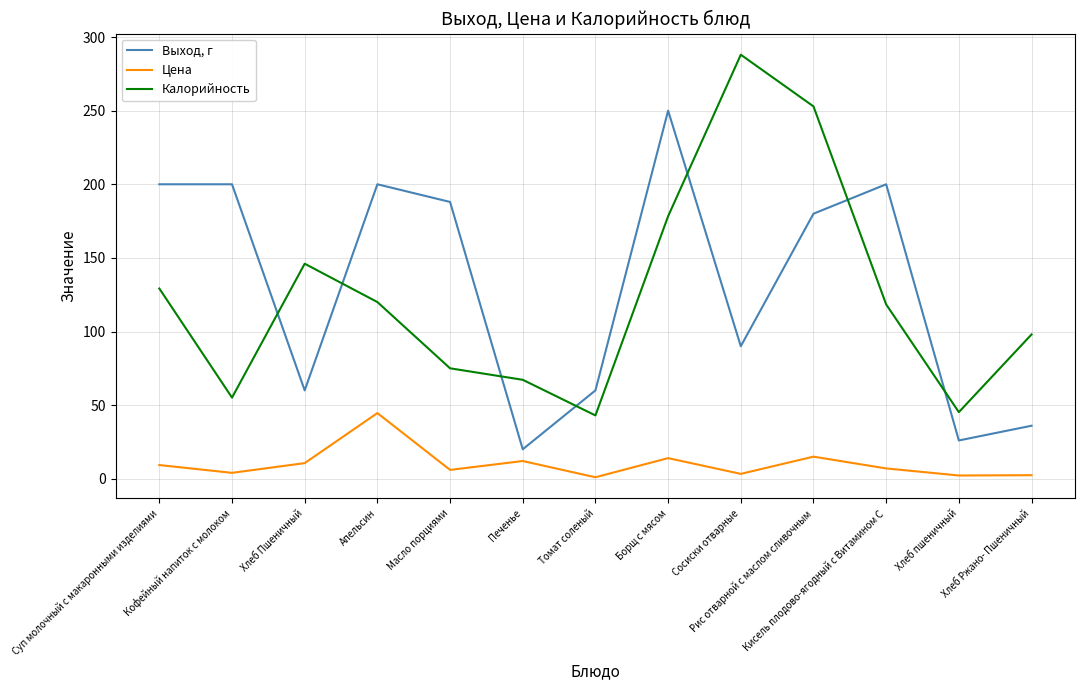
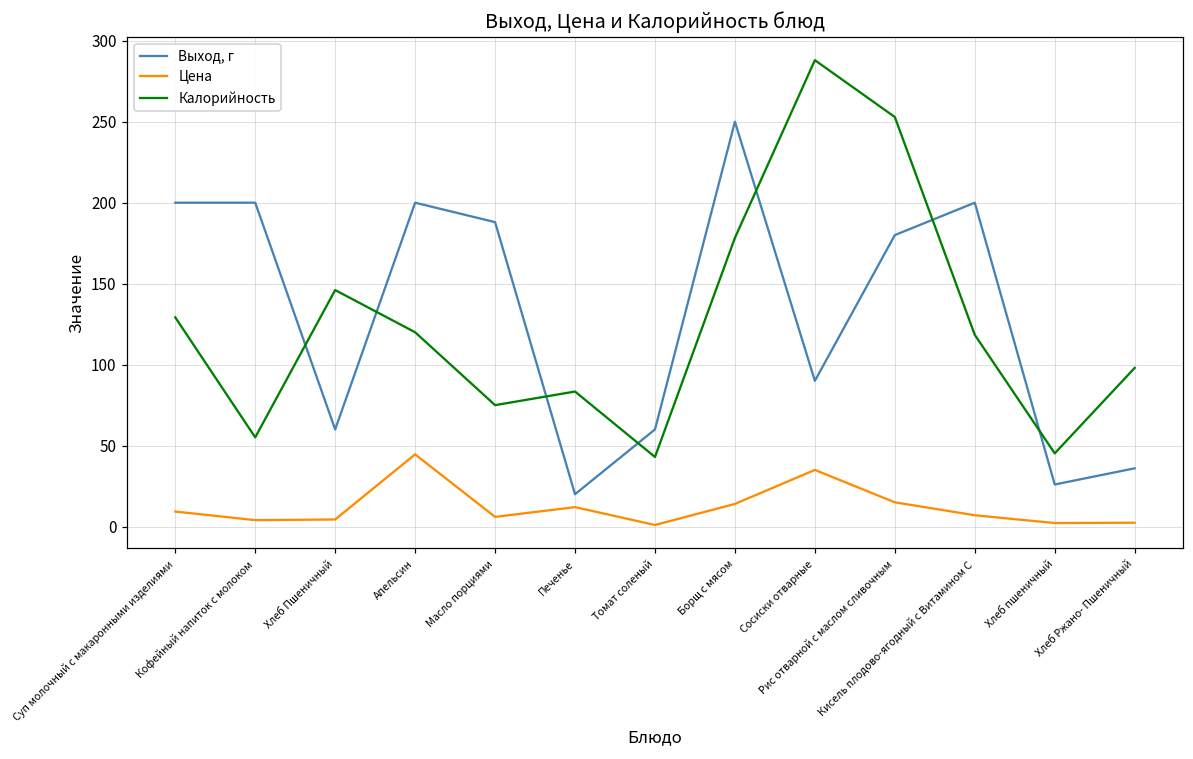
Цена, Хлеб Пшеничный: 11 -> 4
Калорийность, Печенье: 67 -> 83
Цена, Сосиски отварные: 3 -> 35
